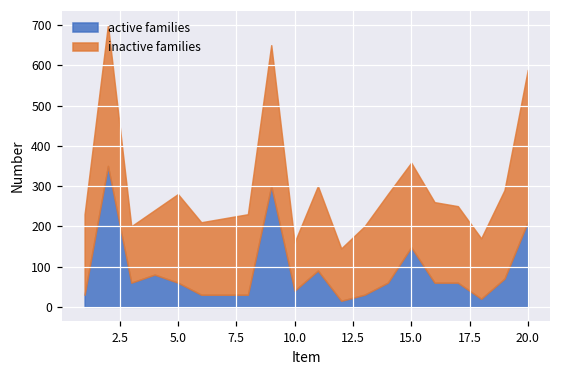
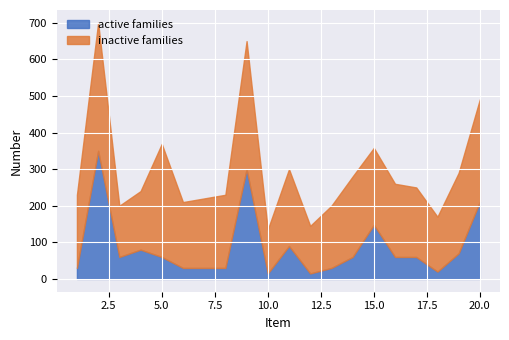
inactive families, 5.0: 220 -> 310
active families, 10.0: 40 -> 20
inactive families, 20.0: 380 -> 280
